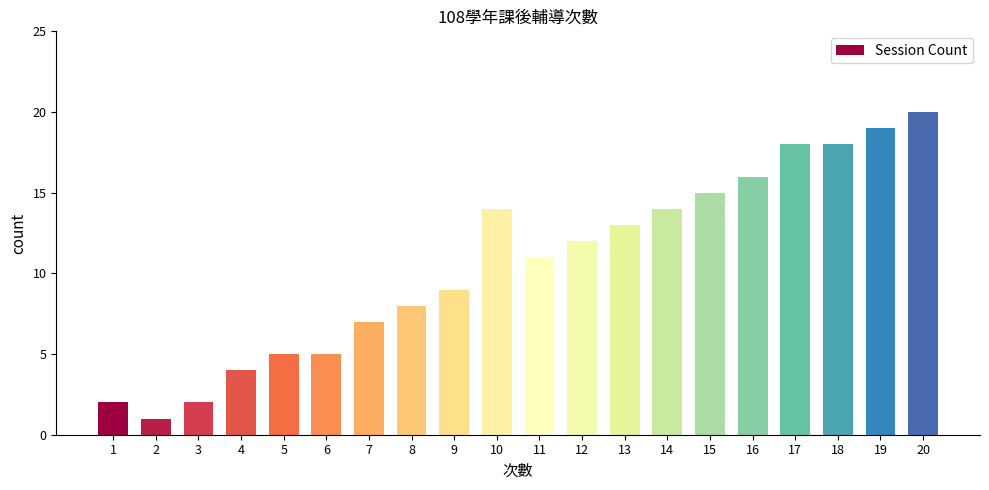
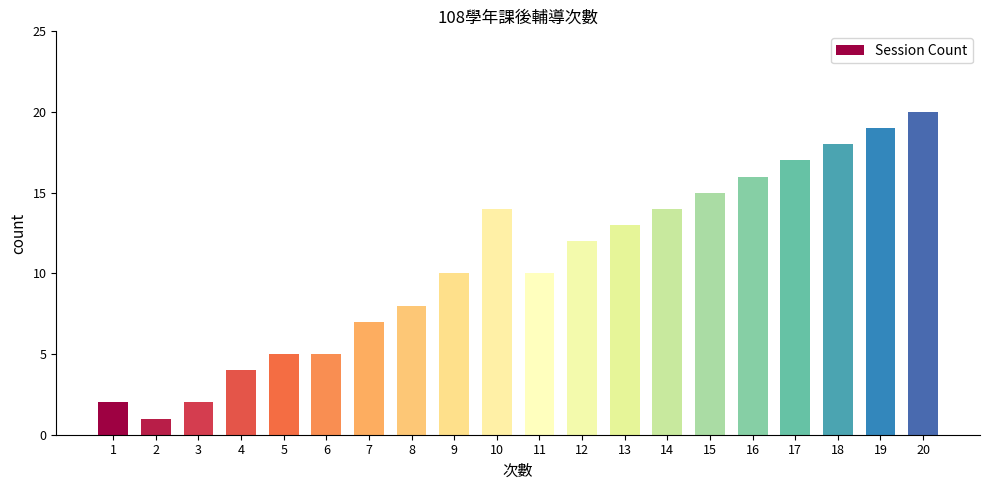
9: 9 -> 10
11: 11 -> 10
17: 18 -> 17
